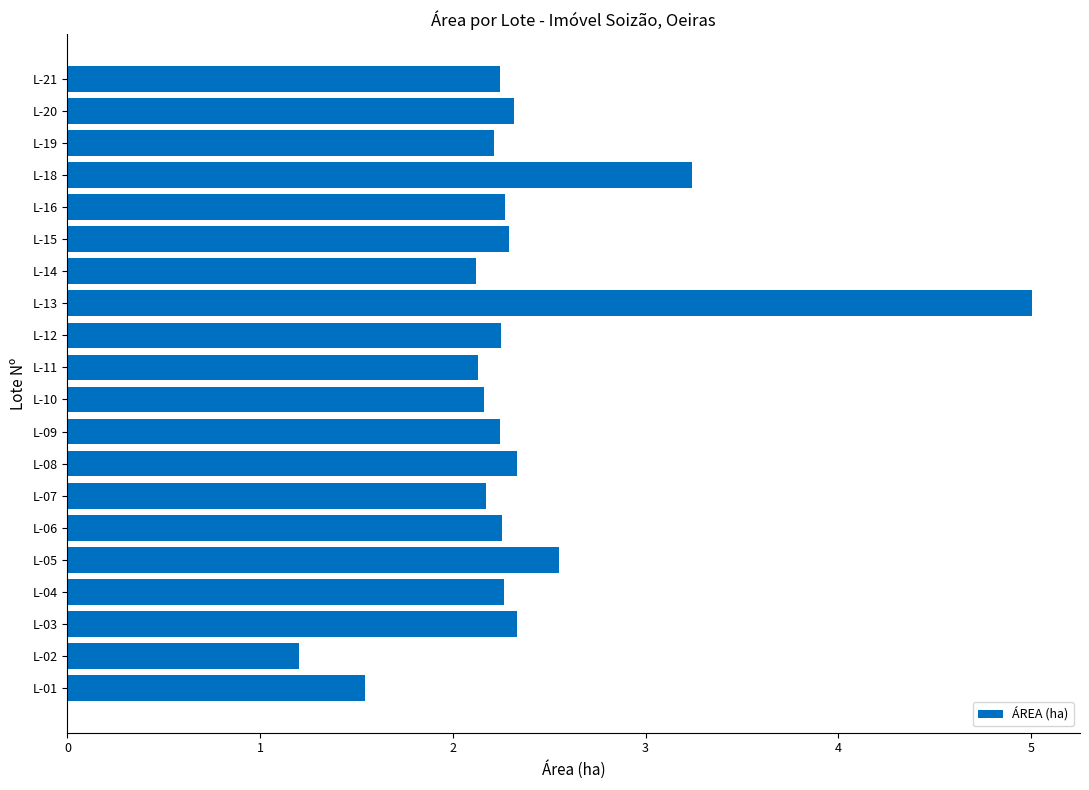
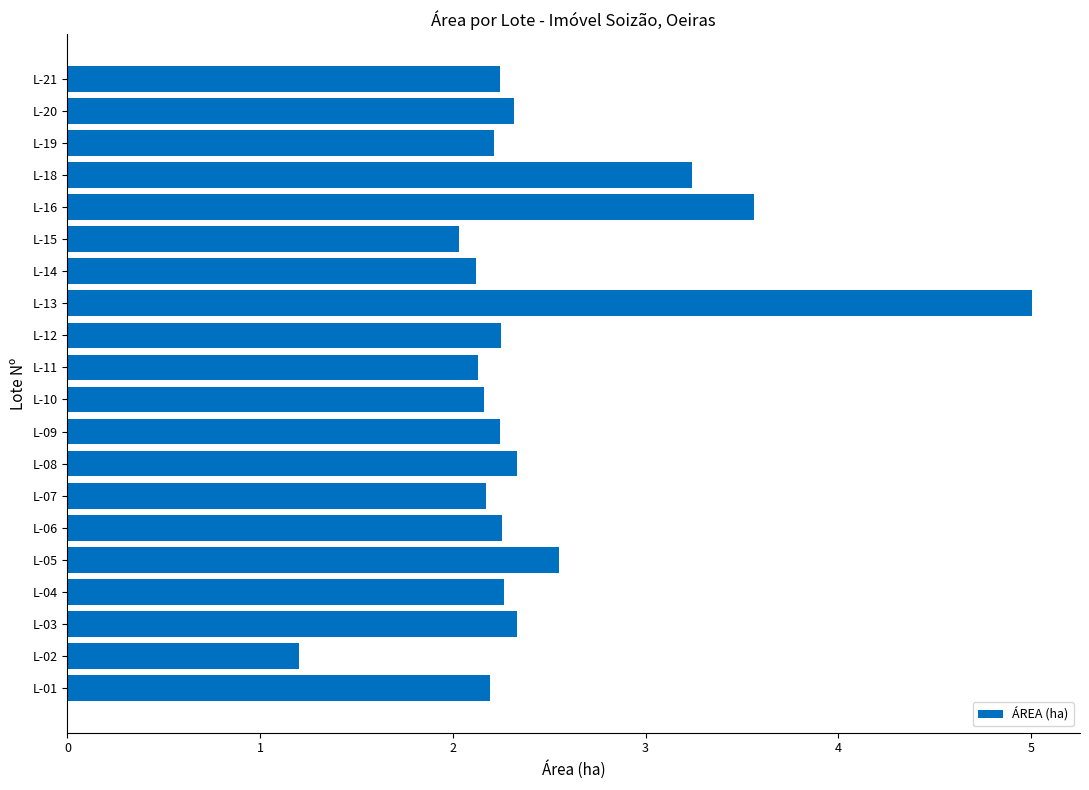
L-16: 2.27 -> 3.56
L-15: 2.29 -> 2.03
L-01: 1.54 -> 2.19
